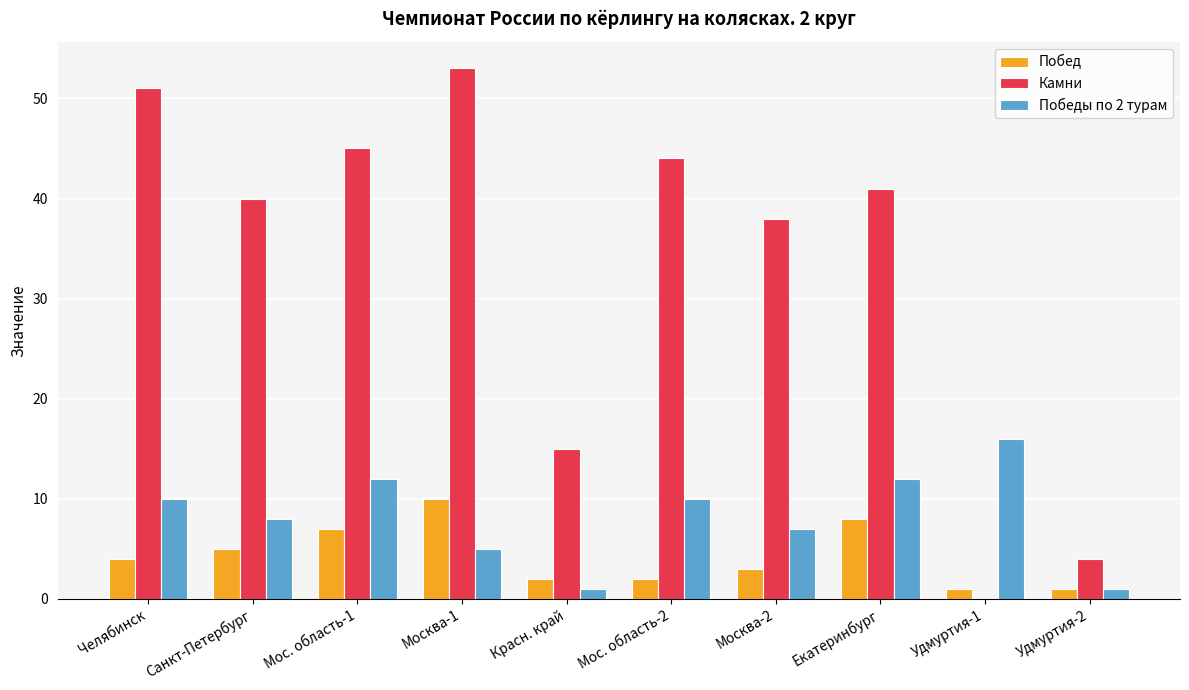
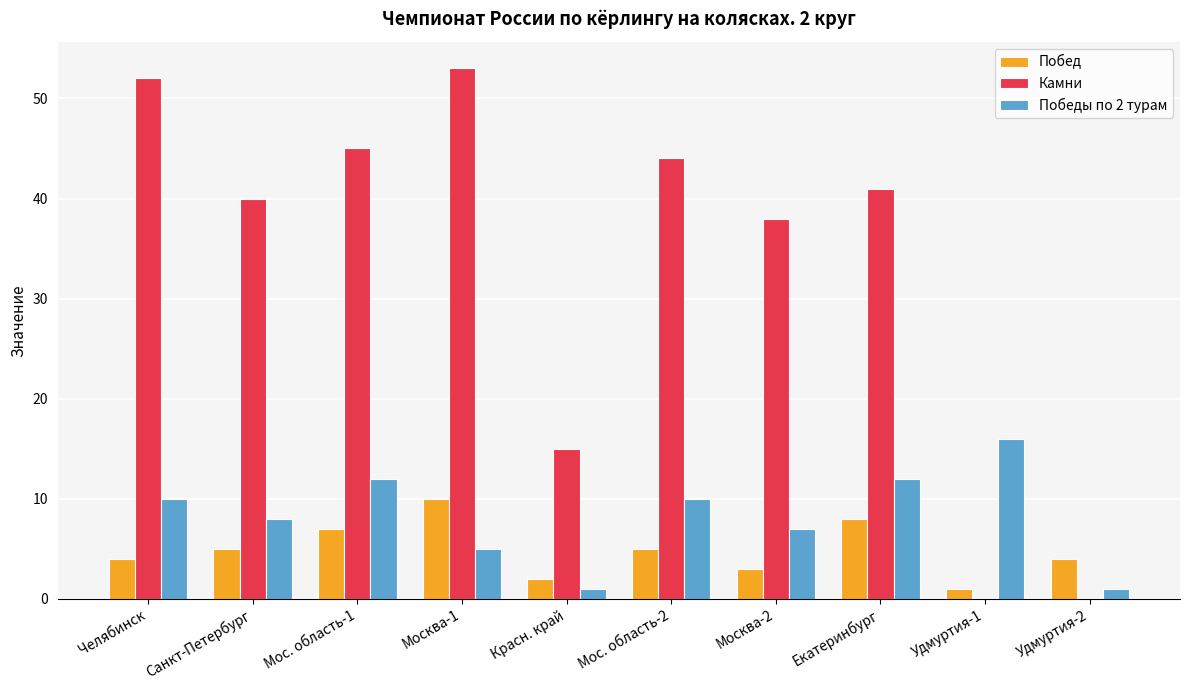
Камни, Челябинск: 51 -> 52
Побед, Мос. область-2: 2 -> 5
Побед, Удмуртия-2: 1 -> 4
Камни, Удмуртия-2: 4 -> 0
